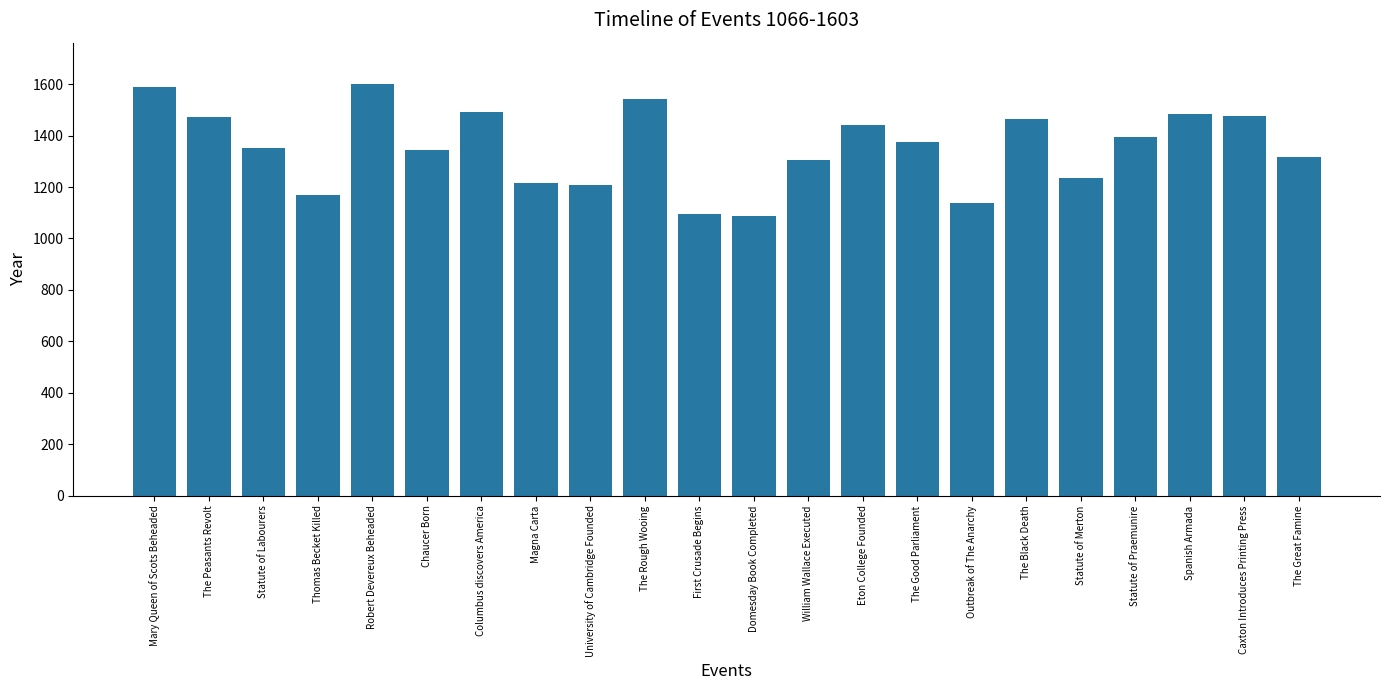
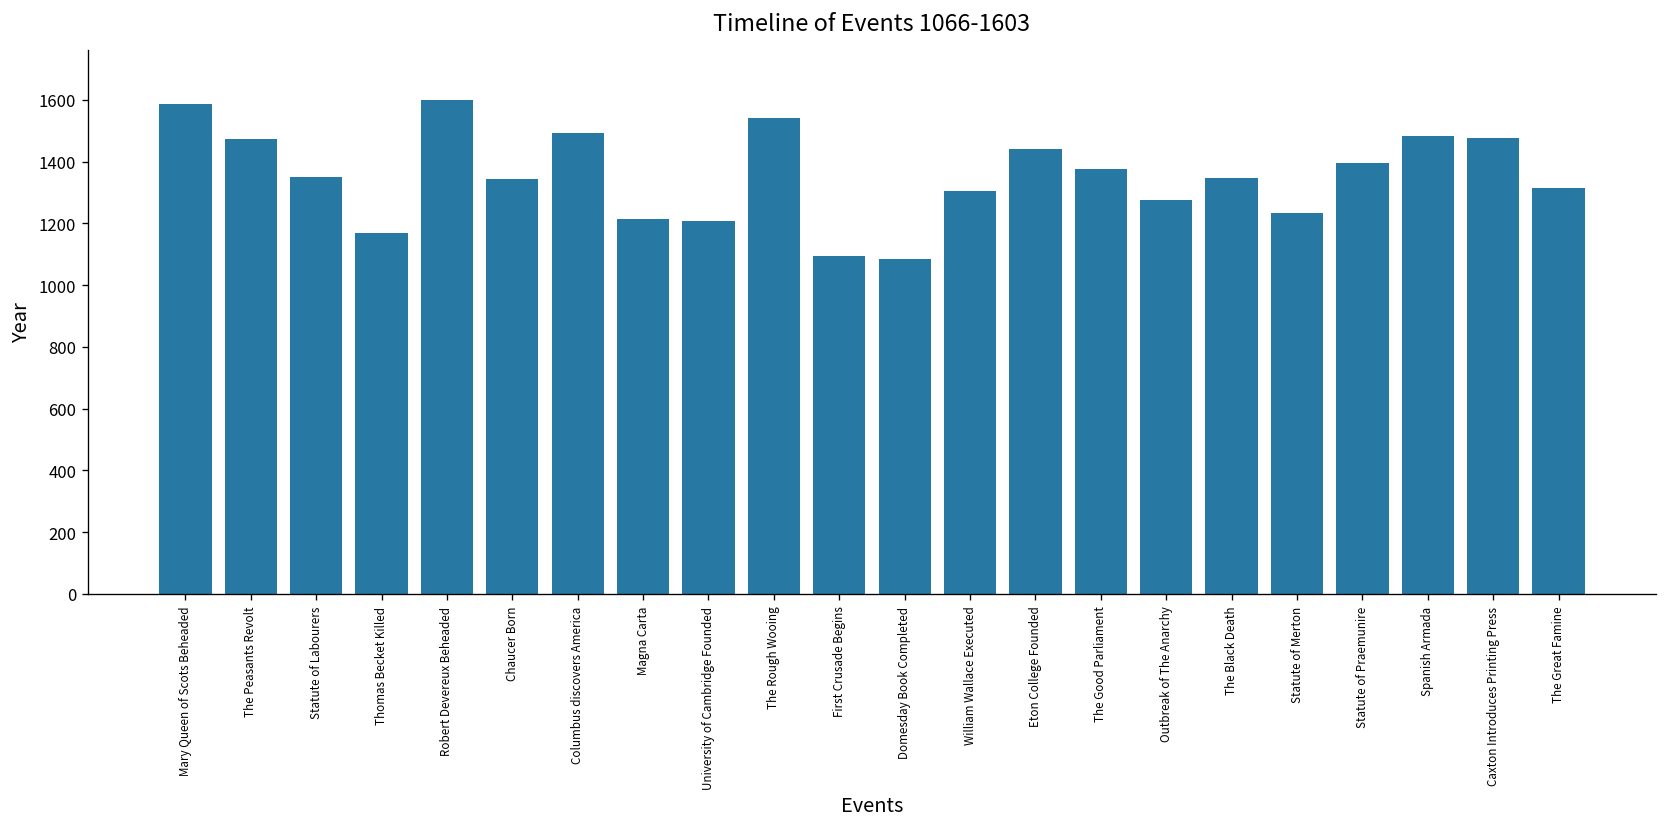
Outbreak of The Anarchy: 1140 -> 1280
The Black Death: 1460 -> 1350
